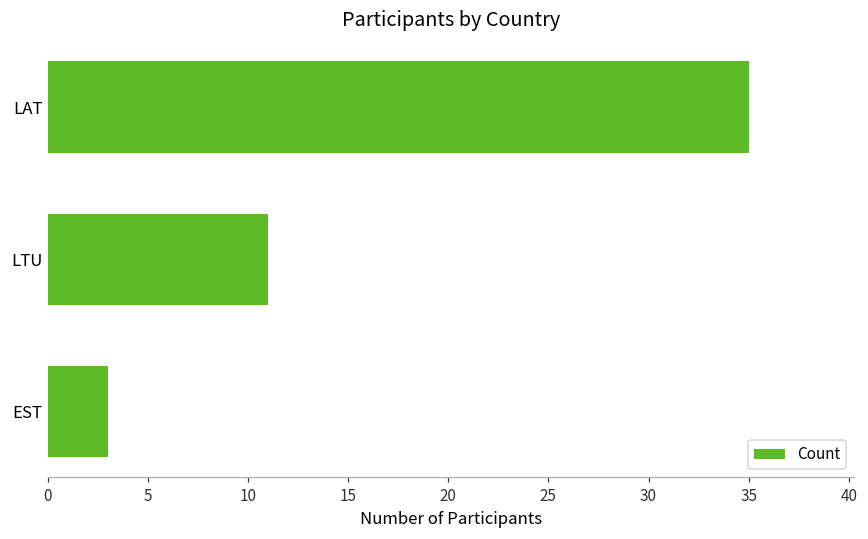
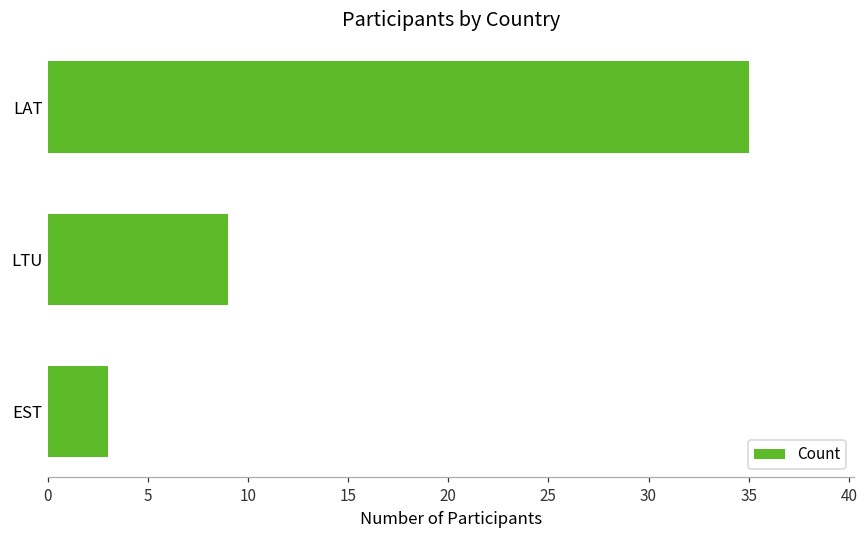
LTU: 11 -> 9
